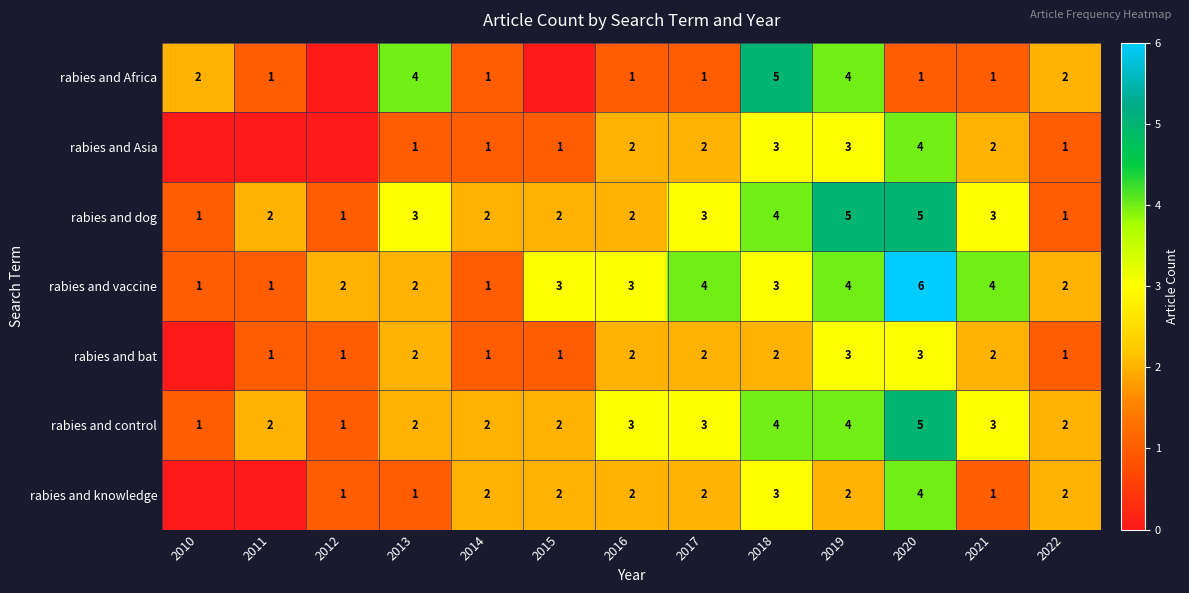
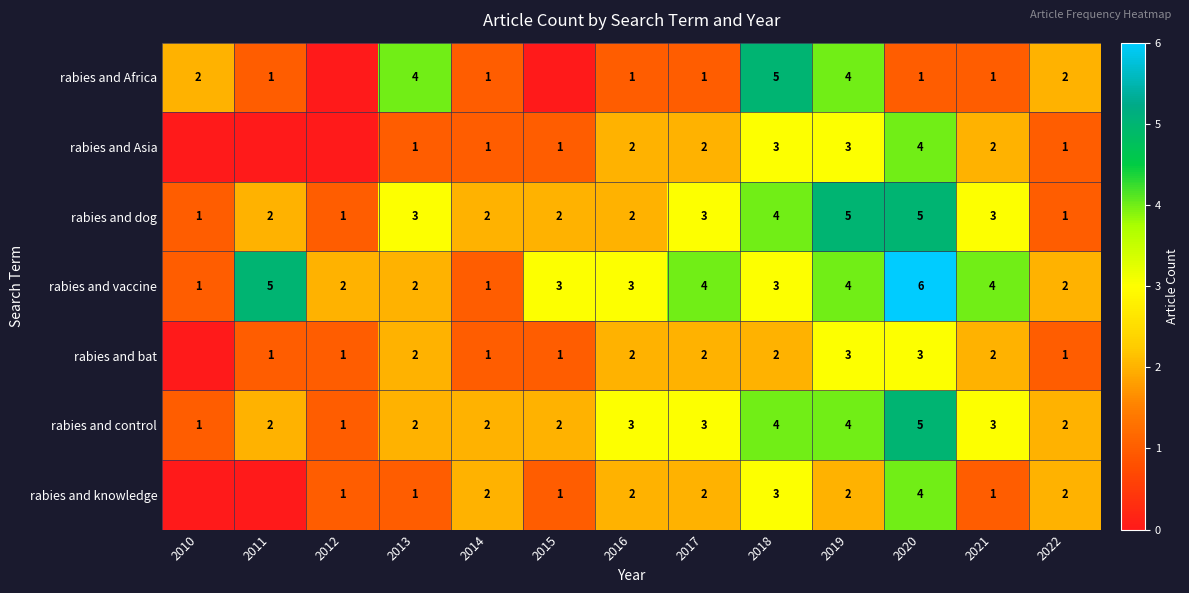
rabies and vaccine, 2011: 1 -> 5
rabies and knowledge, 2015: 2 -> 1
